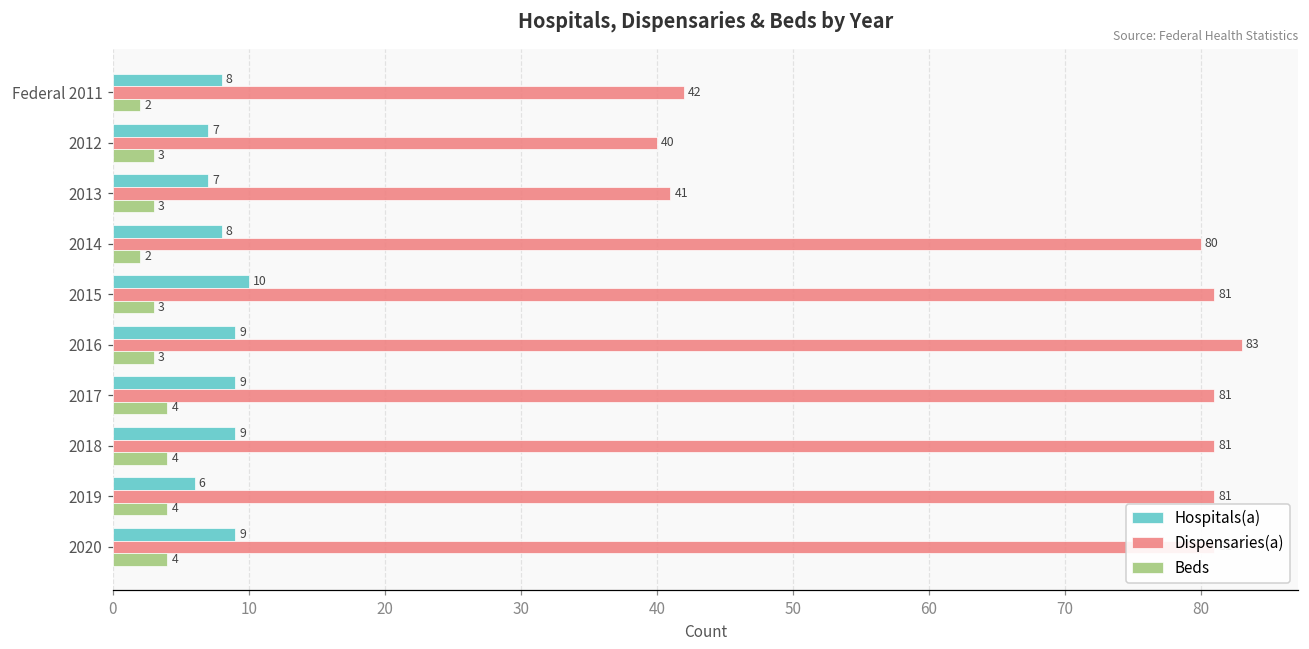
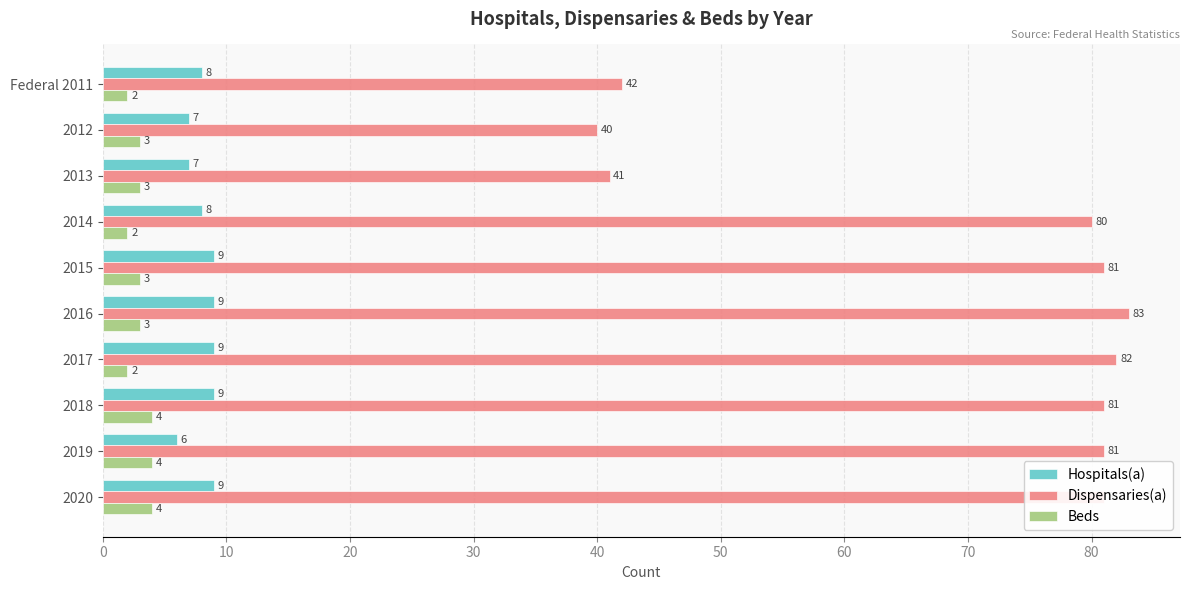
Hospitals(a), 2015: 10 -> 9
Dispensaries(a), 2017: 81 -> 82
Beds, 2017: 4 -> 2
